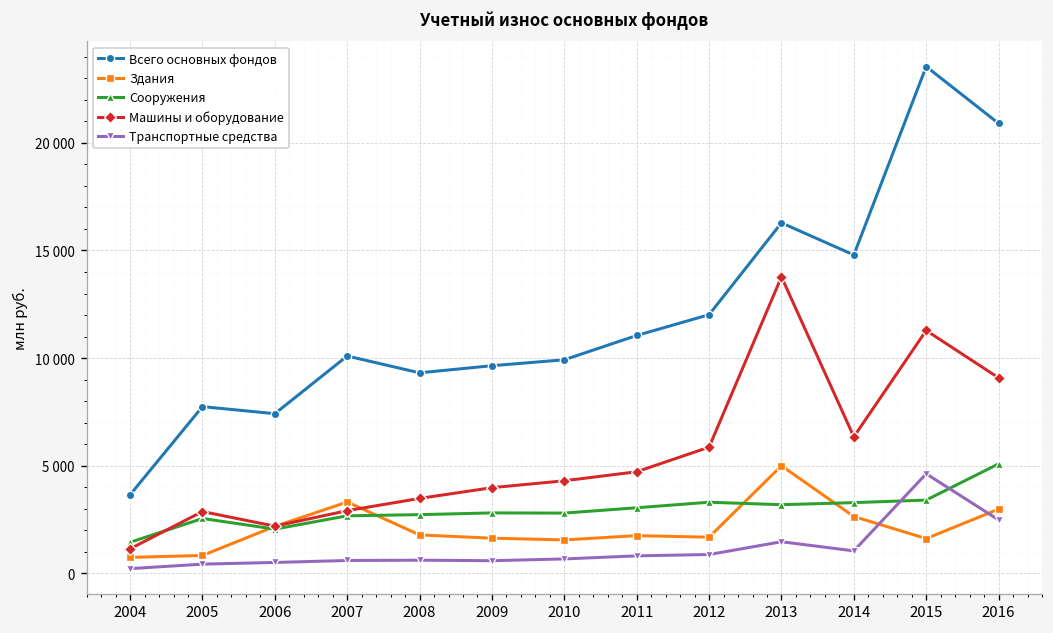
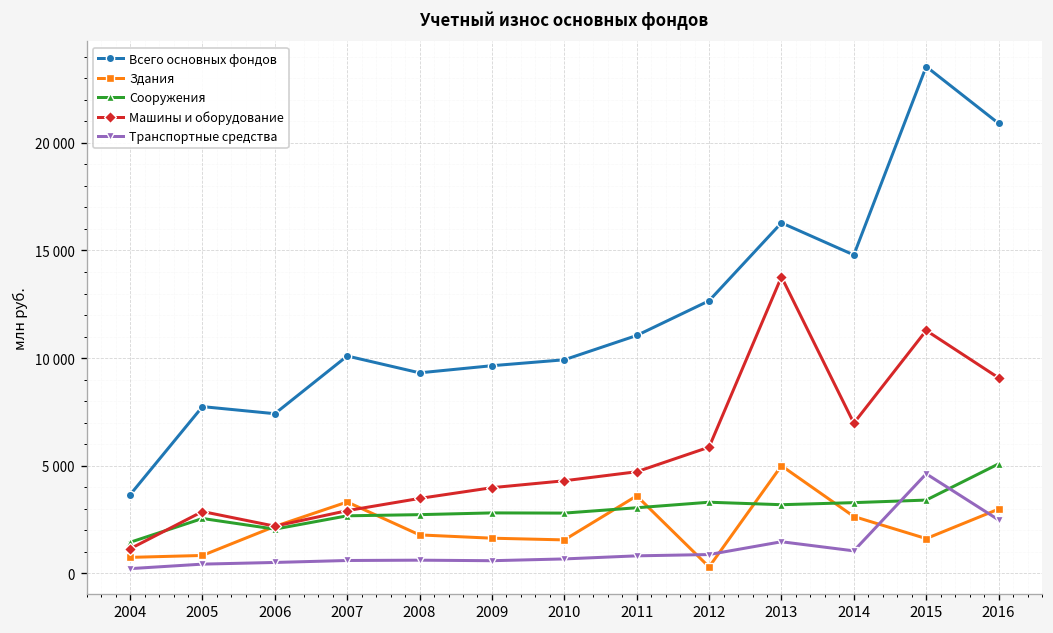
Здания, 2011: 1800 -> 3600
Всего основных фондов, 2012: 12000 -> 12700
Здания, 2012: 1700 -> 300
Машины и оборудование, 2014: 6300 -> 7000
